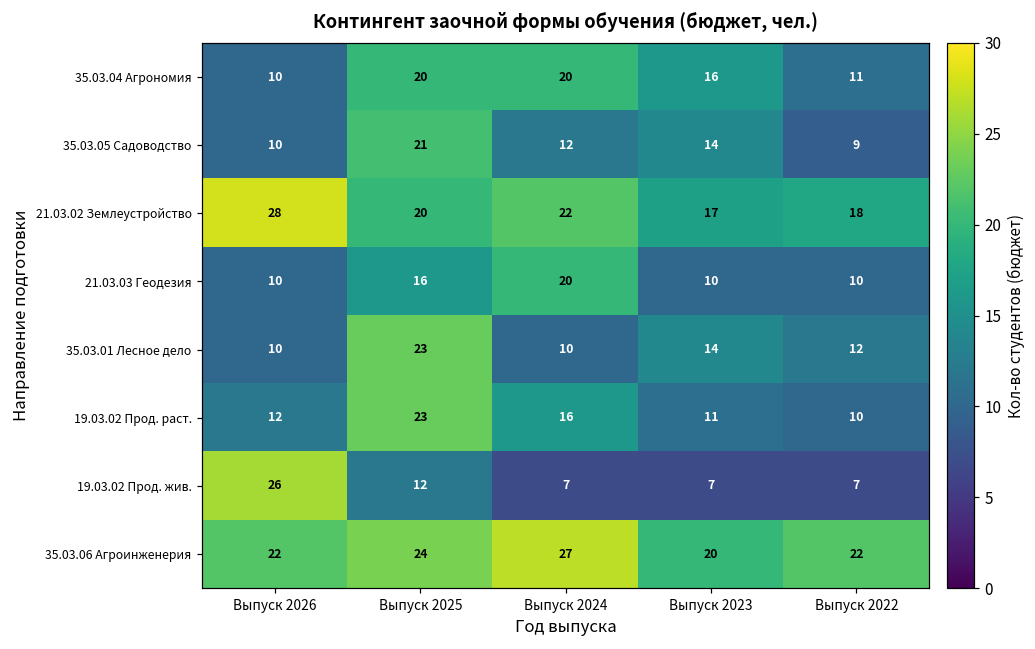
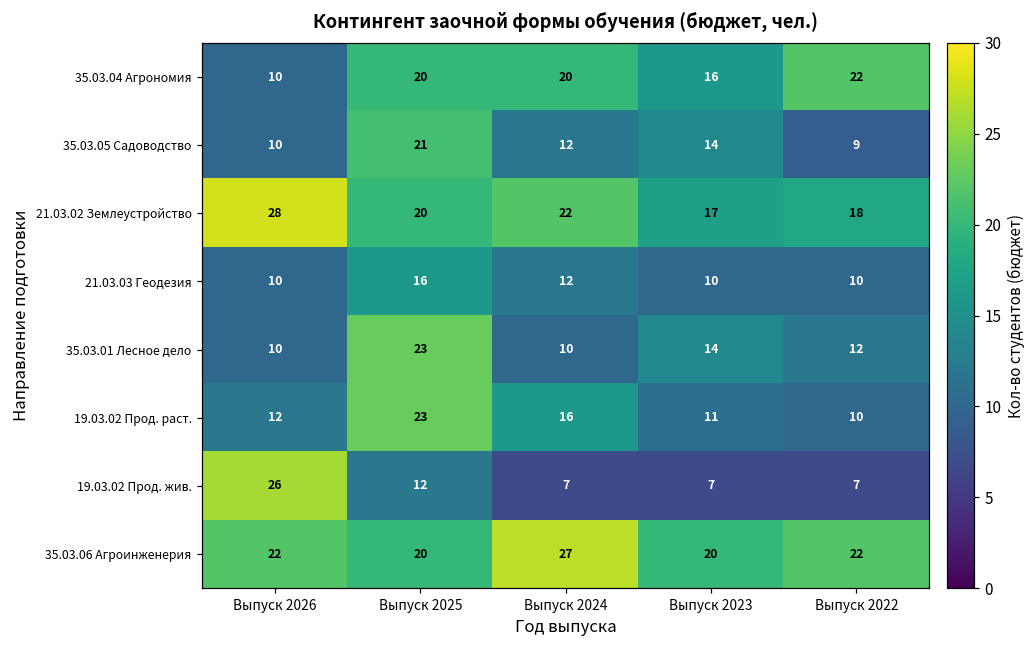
35.03.04 Агрономия, Выпуск 2022: 11 -> 22
21.03.03 Геодезия, Выпуск 2024: 20 -> 12
35.03.06 Агроинженерия, Выпуск 2025: 24 -> 20
